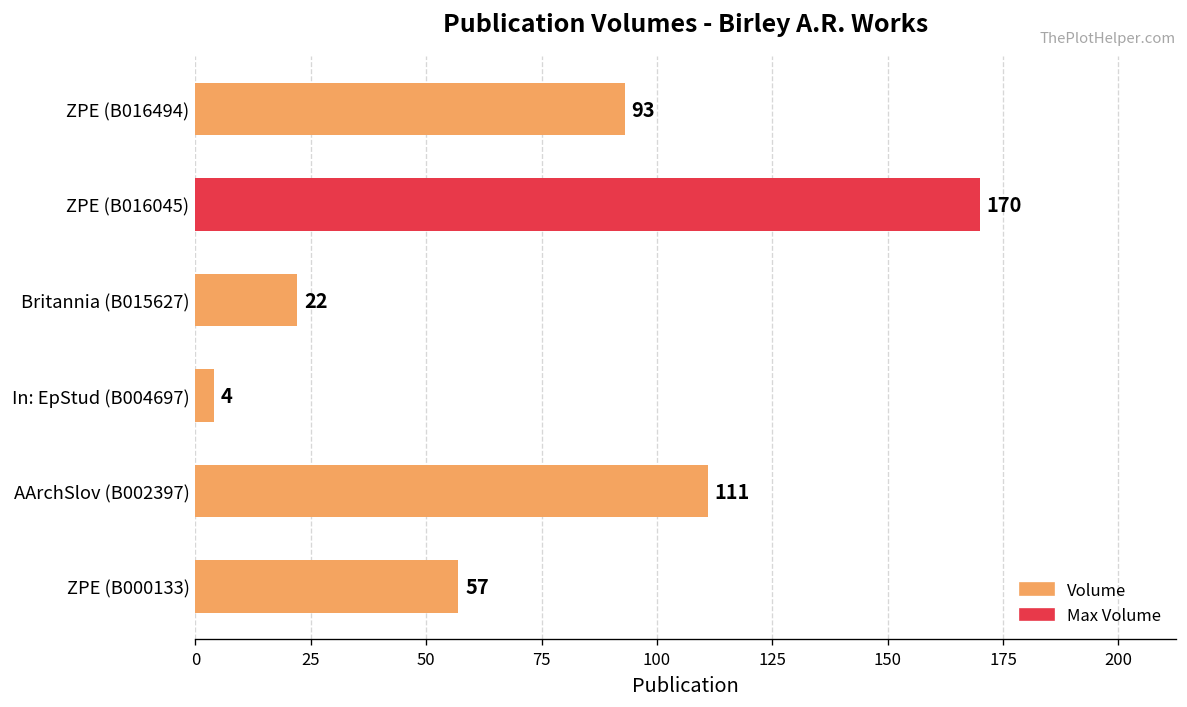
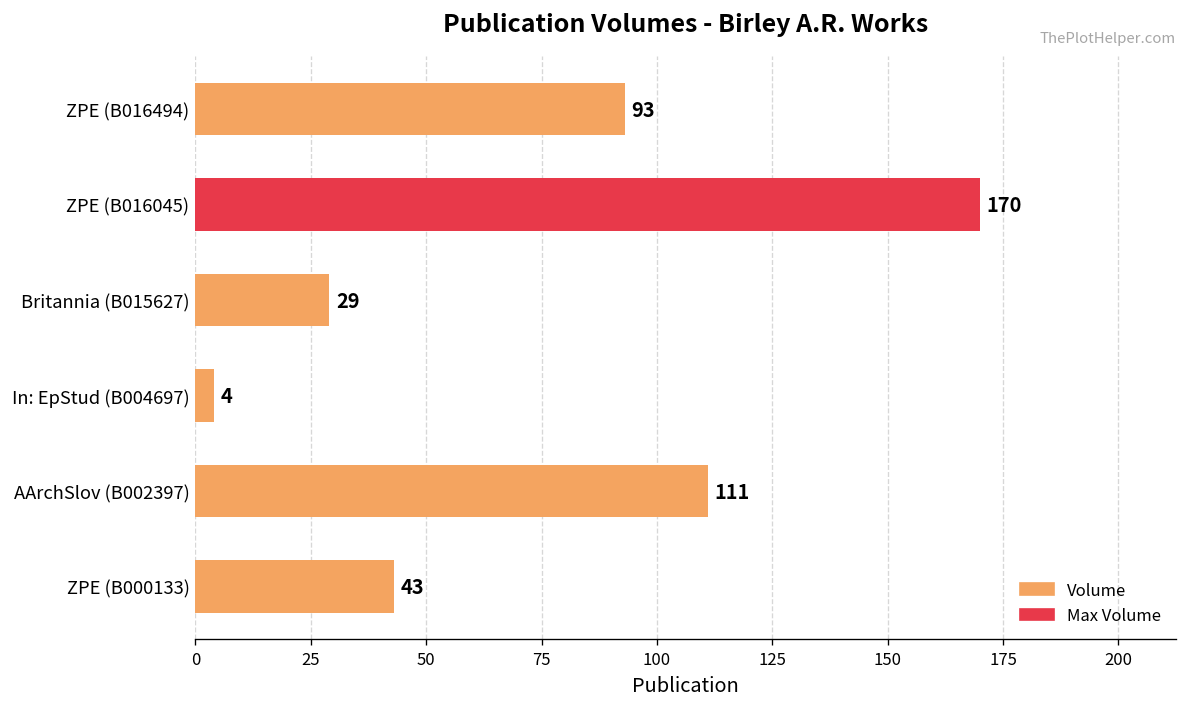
Britannia (B015627): 22 -> 29
ZPE (B000133): 57 -> 43
